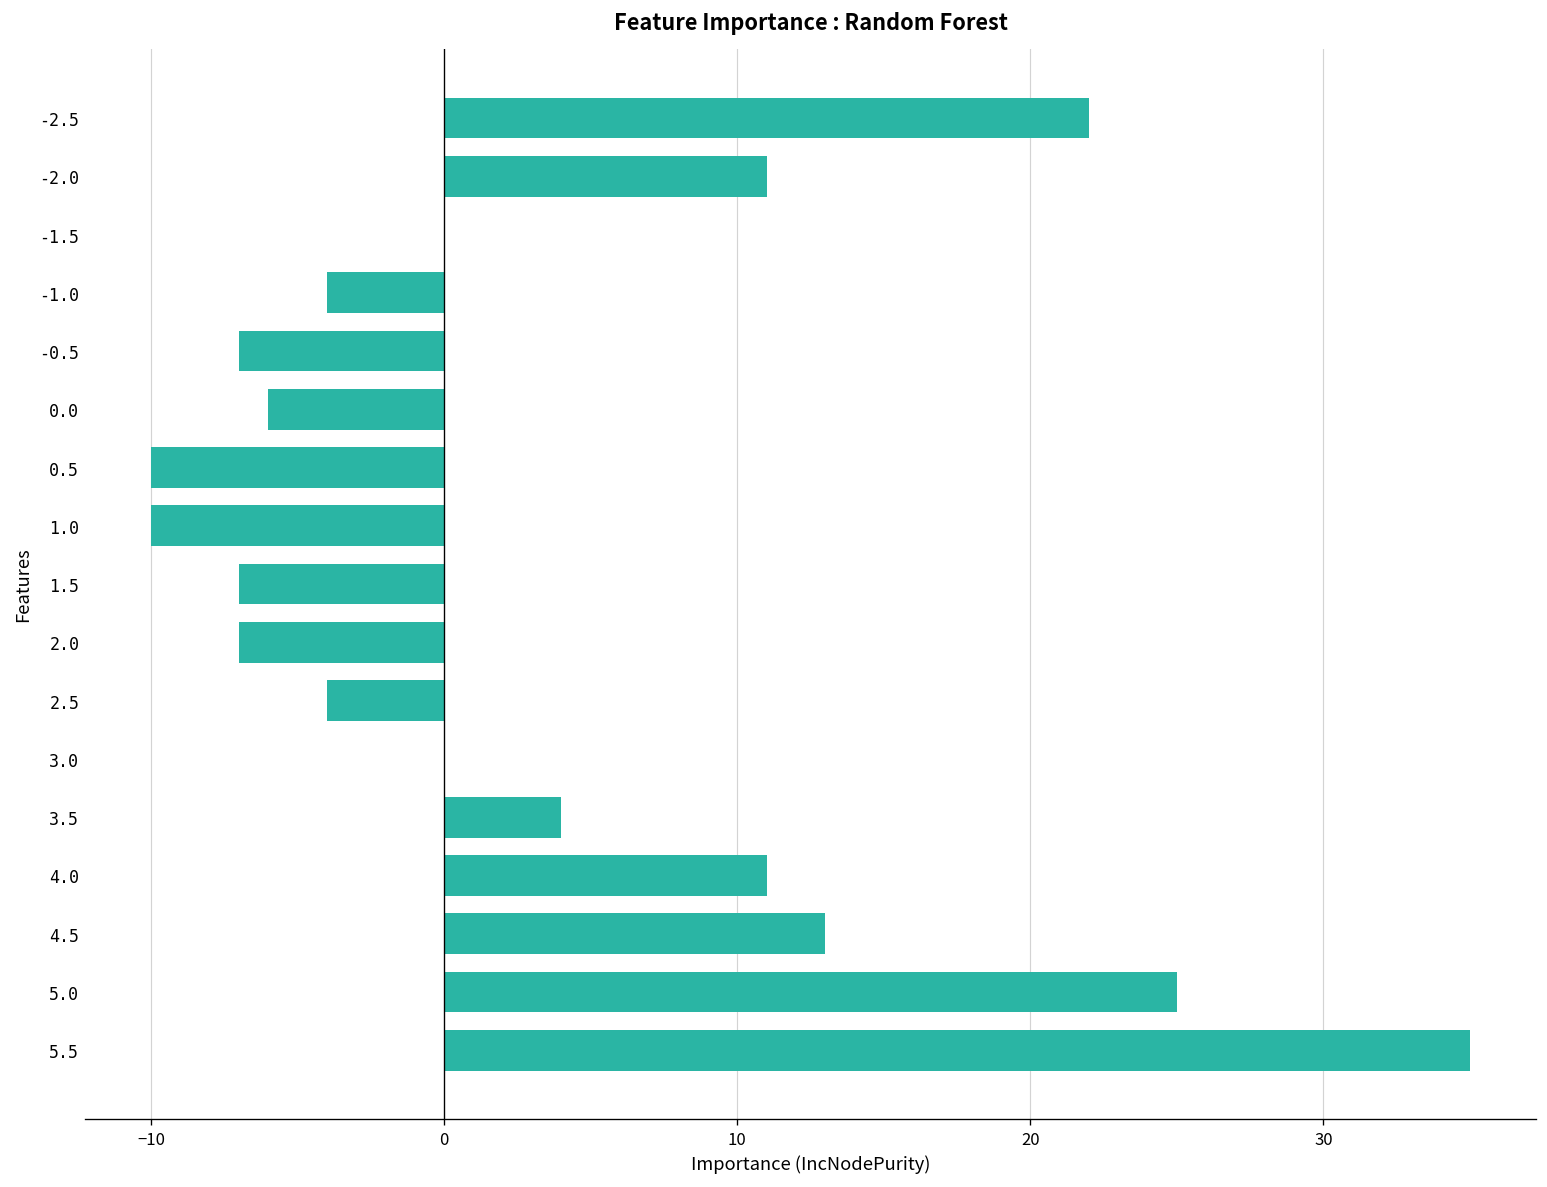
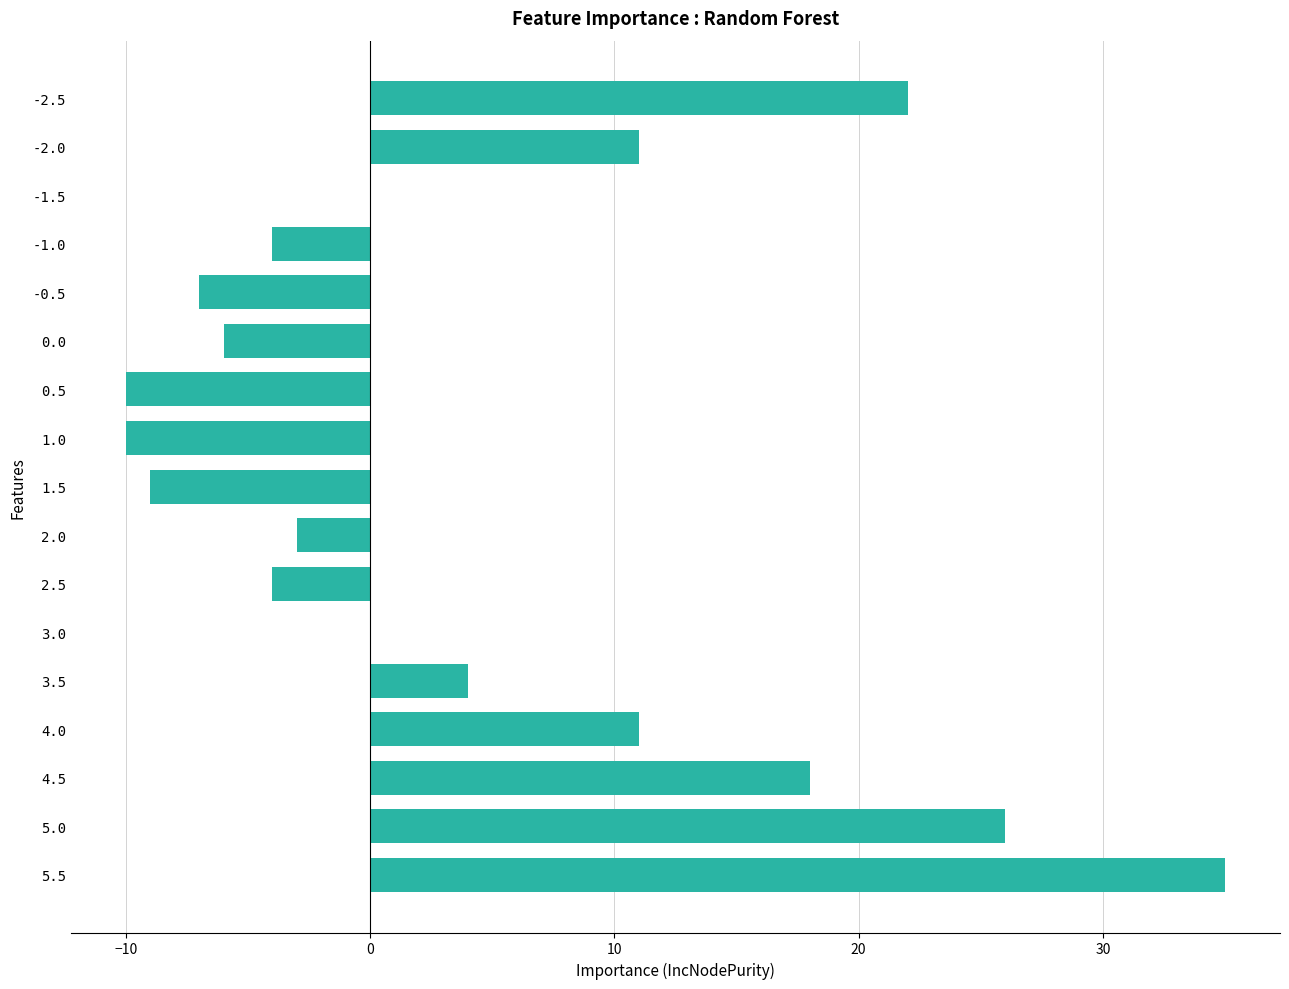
1.5: -7 -> -9
2.0: -7 -> -3
4.5: 13 -> 18
5.0: 25 -> 26
